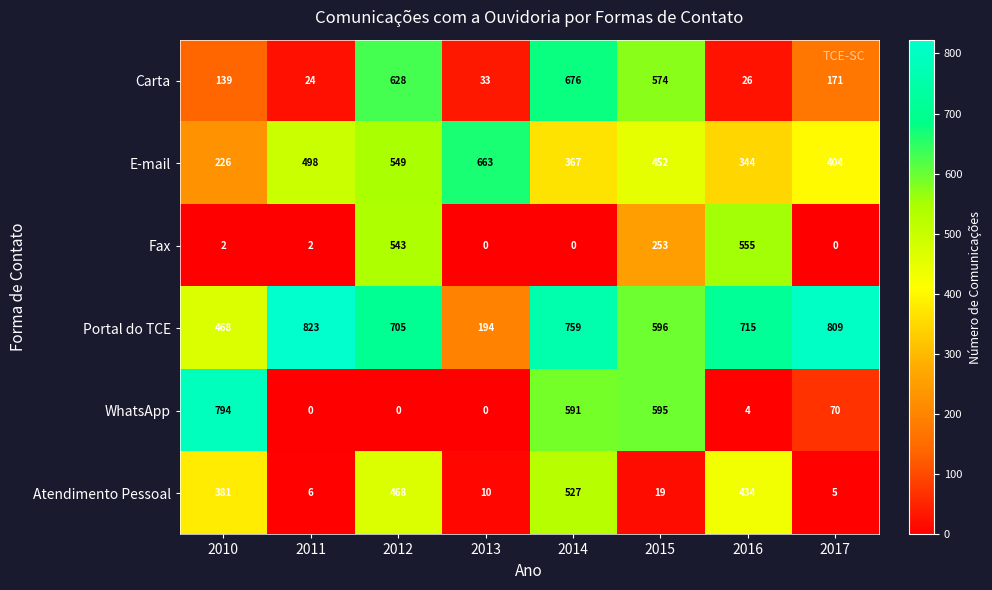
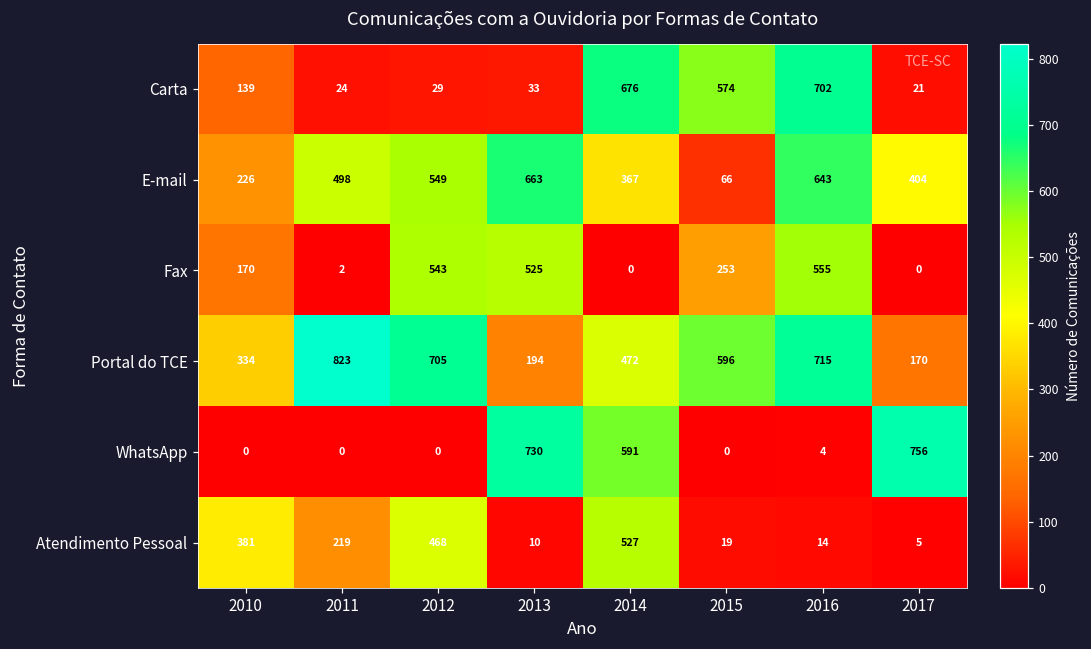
Carta, 2012: 628 -> 29
Carta, 2016: 26 -> 702
Carta, 2017: 171 -> 21
E-mail, 2015: 452 -> 66
E-mail, 2016: 344 -> 643
Fax, 2010: 2 -> 170
Fax, 2013: 0 -> 525
Portal do TCE, 2010: 468 -> 334
Portal do TCE, 2014: 759 -> 472
Portal do TCE, 2017: 809 -> 170
WhatsApp, 2010: 794 -> 0
WhatsApp, 2013: 0 -> 730
WhatsApp, 2015: 595 -> 0
WhatsApp, 2017: 70 -> 756
Atendimento Pessoal, 2011: 6 -> 219
Atendimento Pessoal, 2016: 434 -> 14
